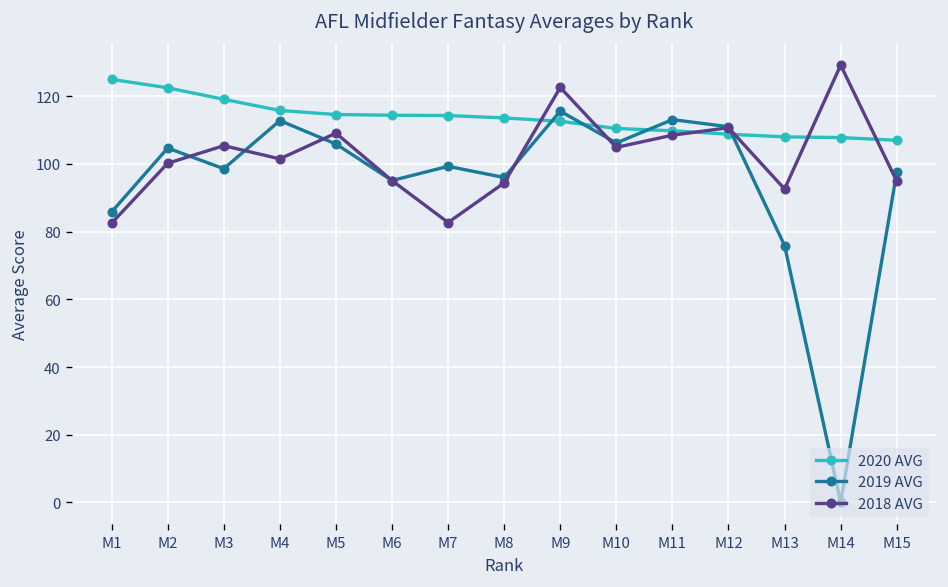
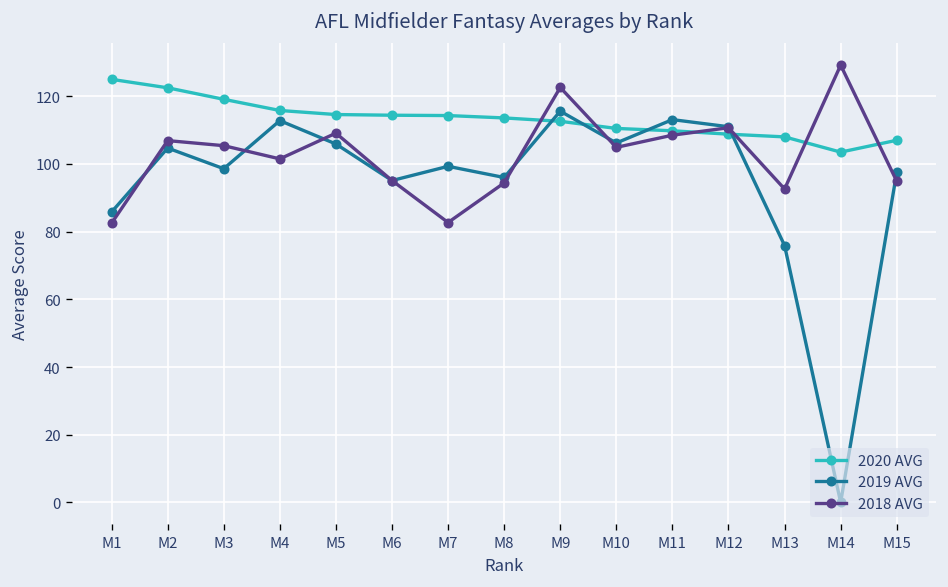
2018 AVG, M2: 100 -> 107
2020 AVG, M14: 108 -> 104
